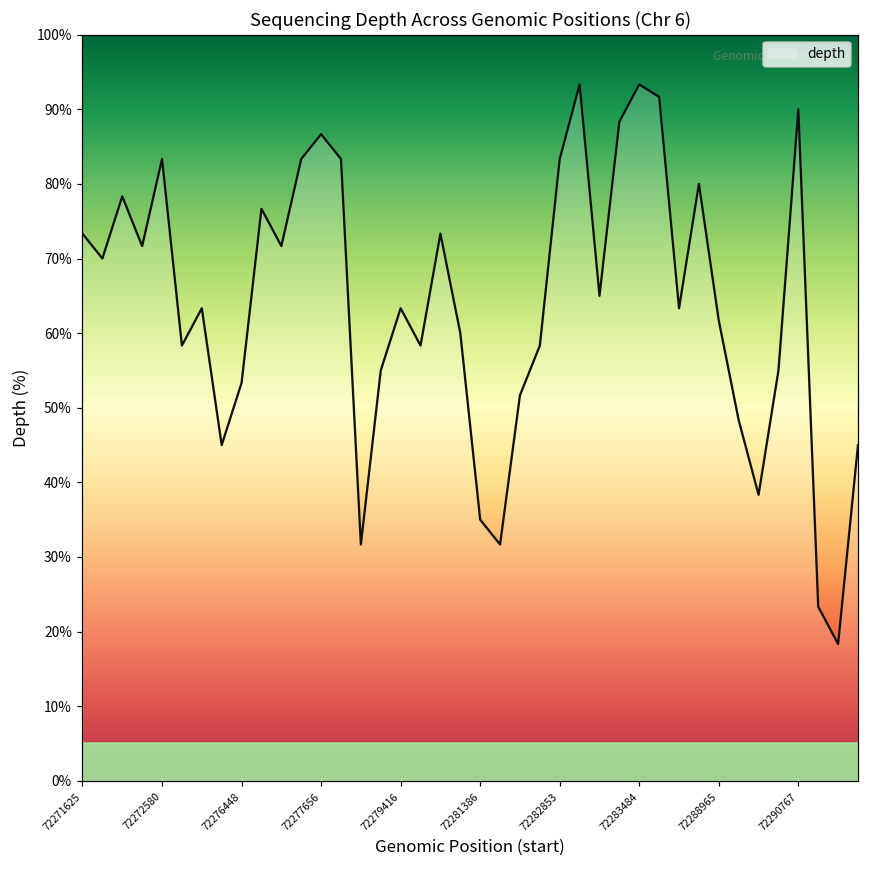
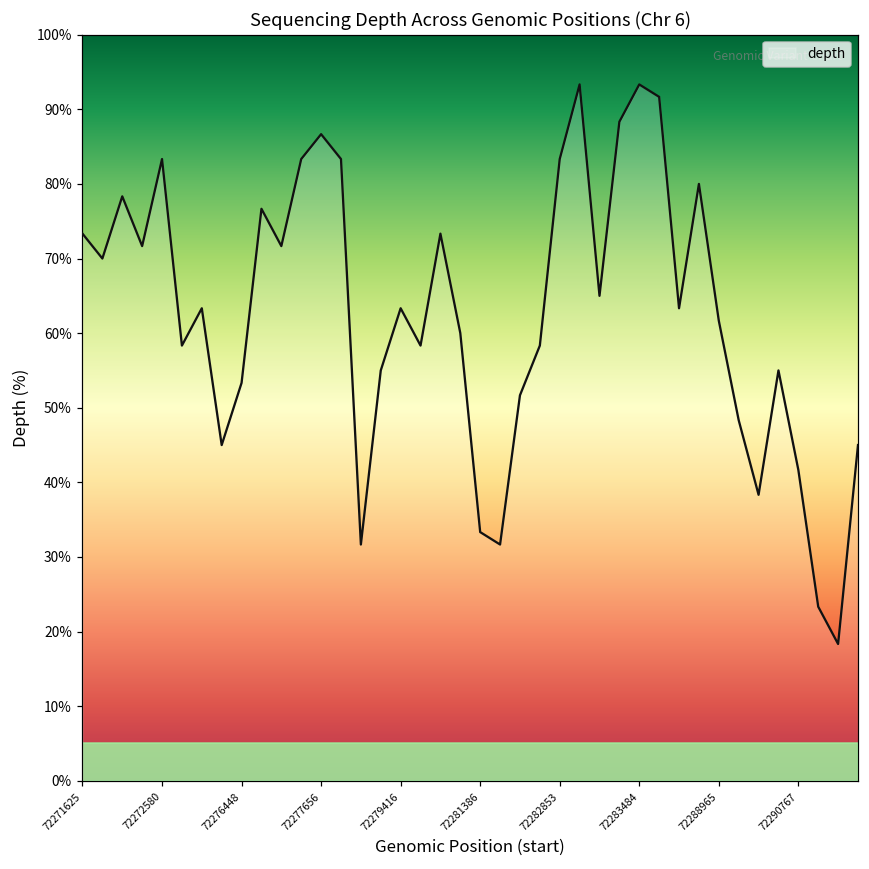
72281386: 35% -> 33%
72290767: 90% -> 42%
